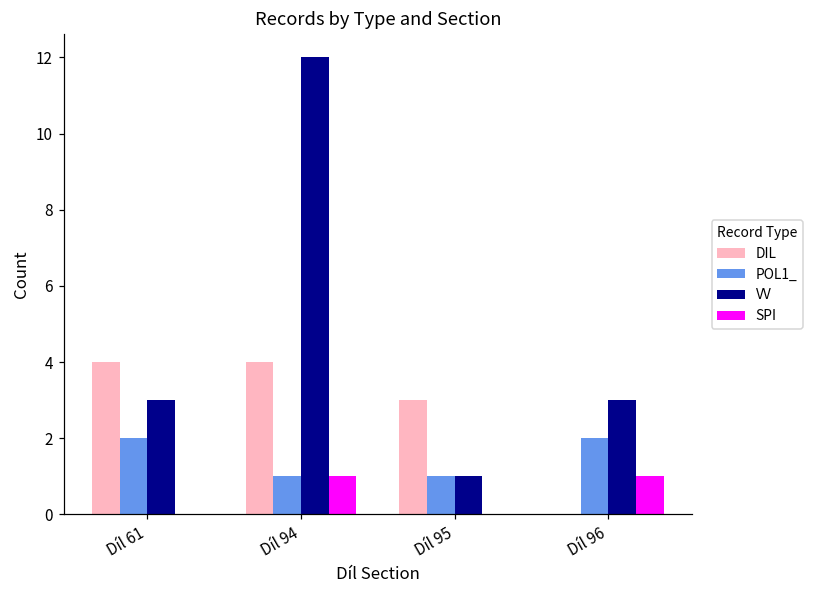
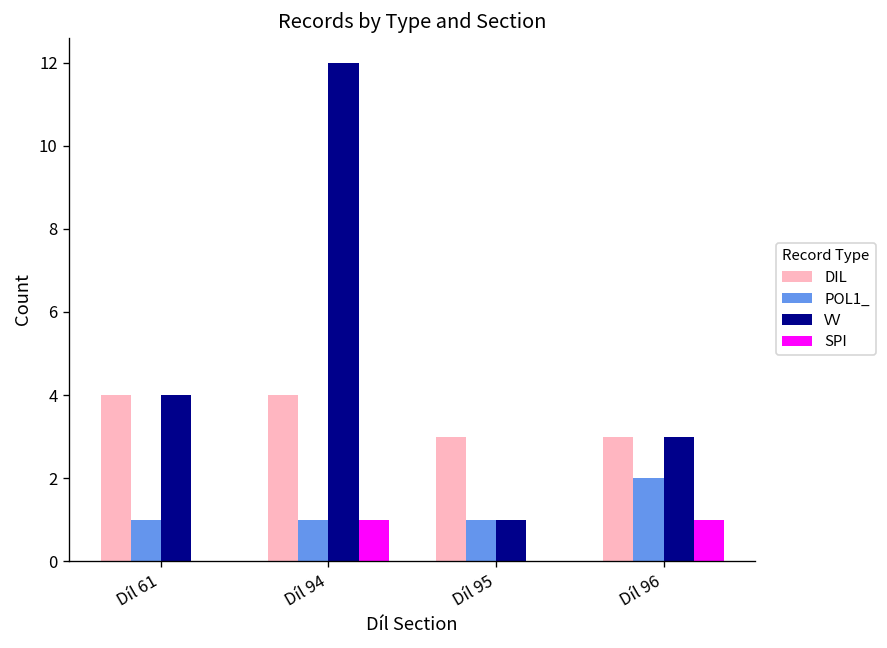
POL1_, Díl 61: 2 -> 1
VV, Díl 61: 3 -> 4
DIL, Díl 96: 0 -> 3
